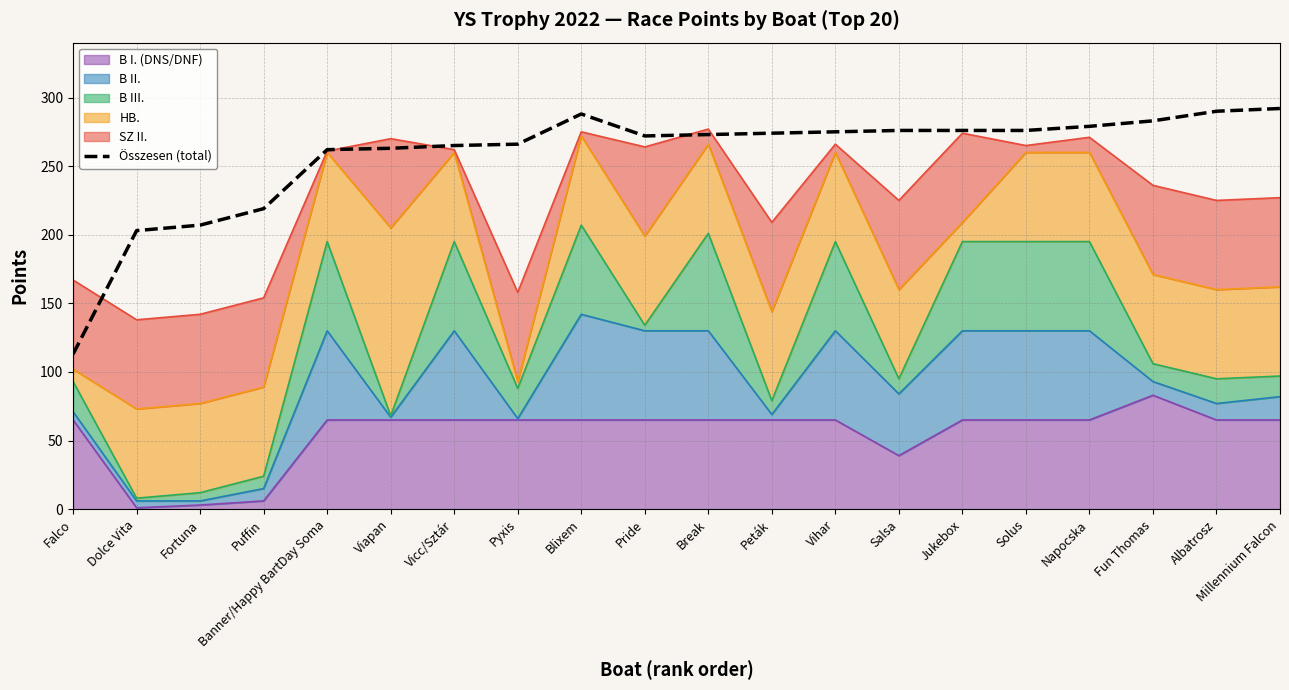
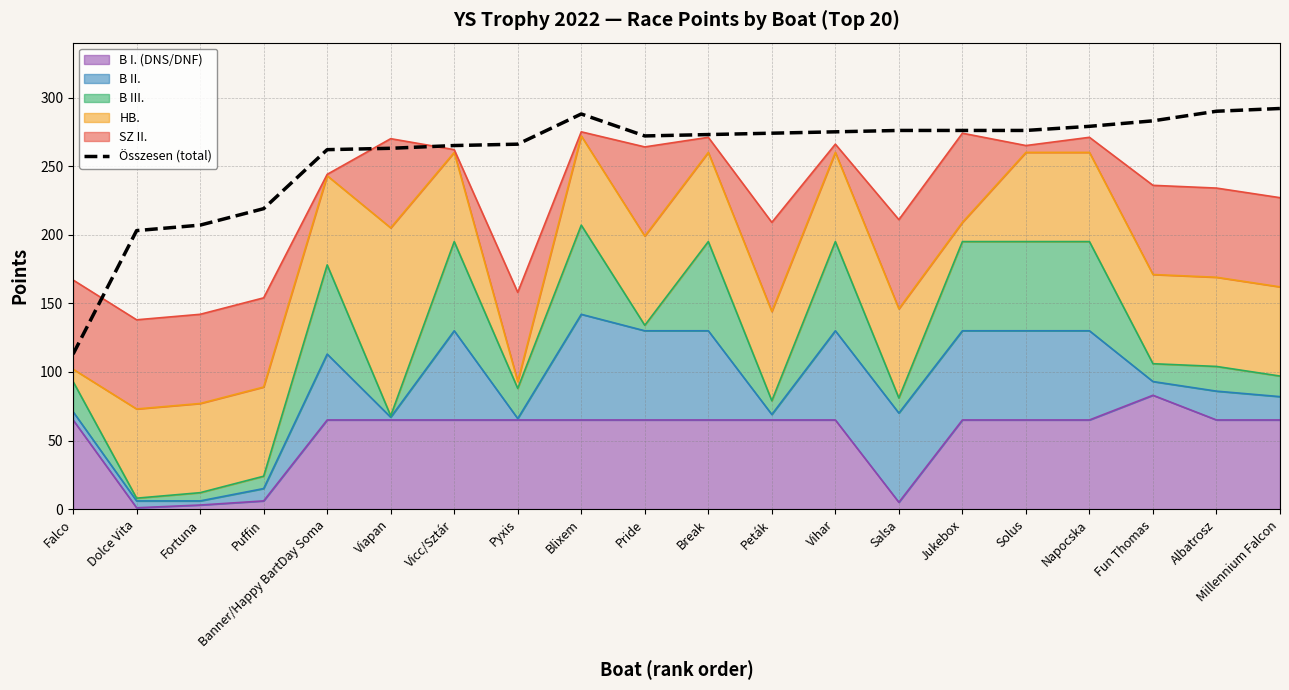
B II., Banner/Happy BartDay Soma: 65 -> 48
B III., Break: 71 -> 65
B I. (DNS/DNF), Salsa: 39 -> 5
B II., Salsa: 45 -> 65
B II., Albatrosz: 12 -> 21
